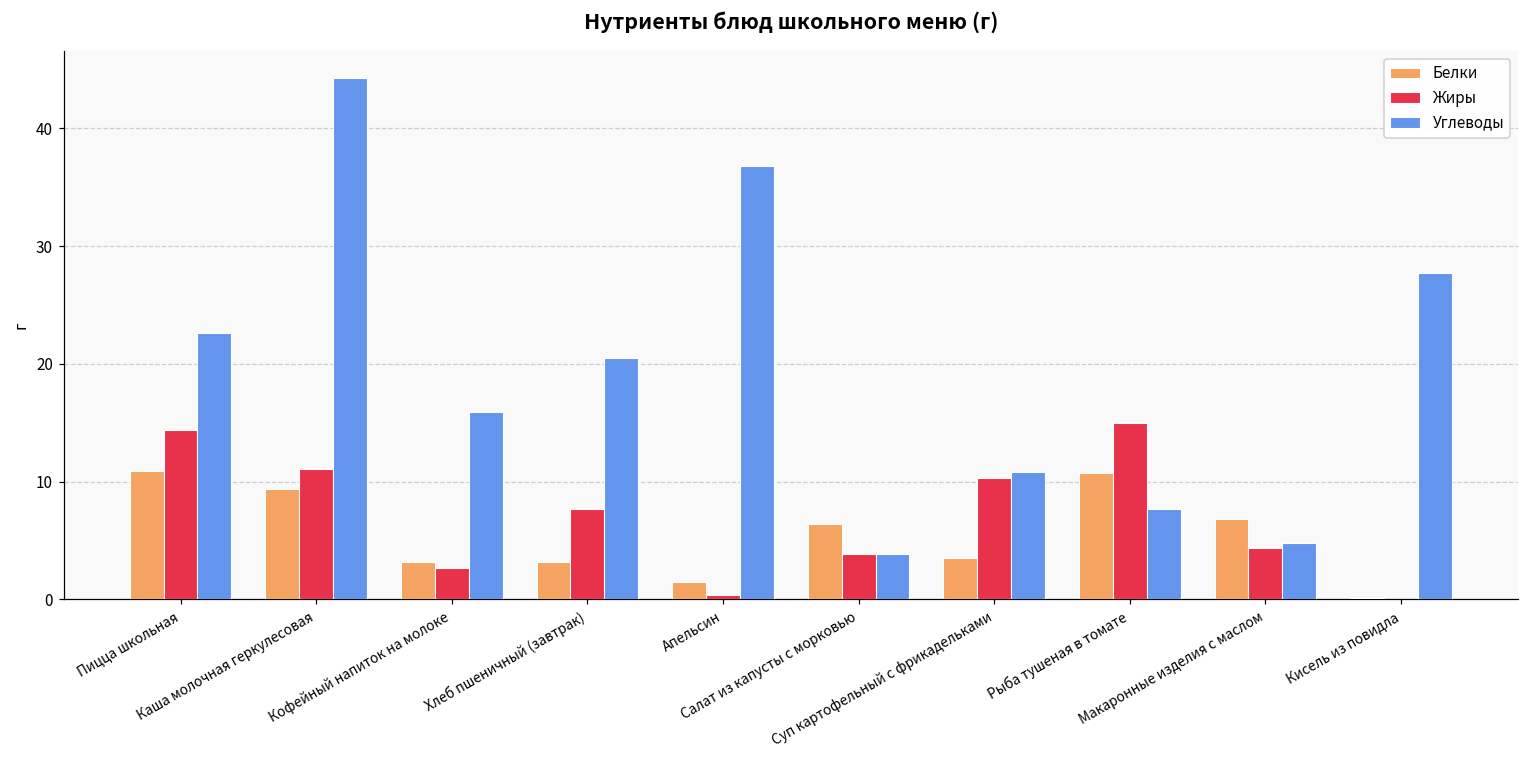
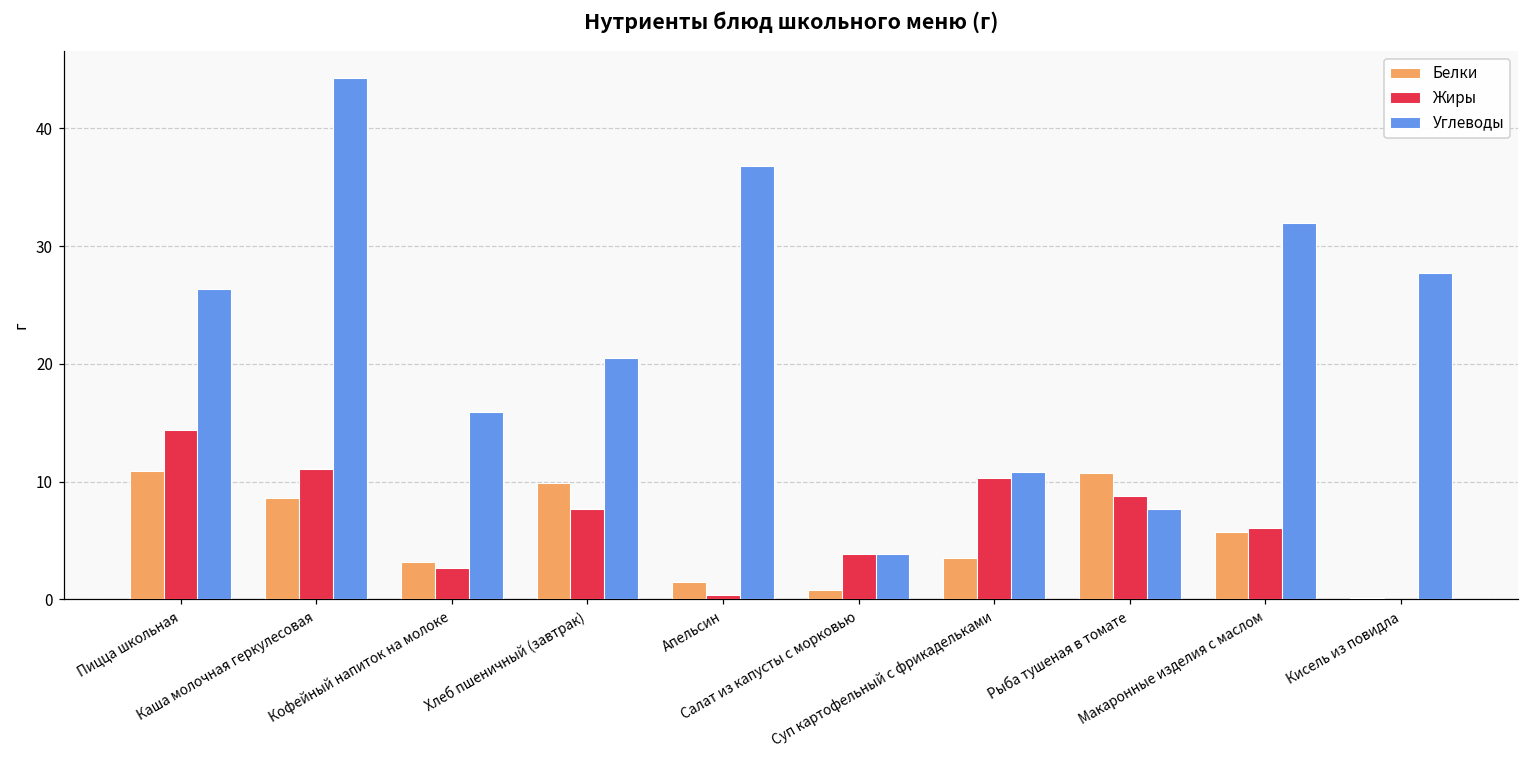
Углеводы, Пицца школьная: 22.6 -> 26.4
Белки, Каша молочная геркулесовая: 9.4 -> 8.6
Белки, Хлеб пшеничный (завтрак): 3.2 -> 9.9
Белки, Салат из капусты с морковью: 6.4 -> 0.8
Жиры, Рыба тушеная в томате: 15.0 -> 8.8
Белки, Макаронные изделия с маслом: 6.8 -> 5.7
Жиры, Макаронные изделия с маслом: 4.4 -> 6.1
Углеводы, Макаронные изделия с маслом: 4.8 -> 32.0
